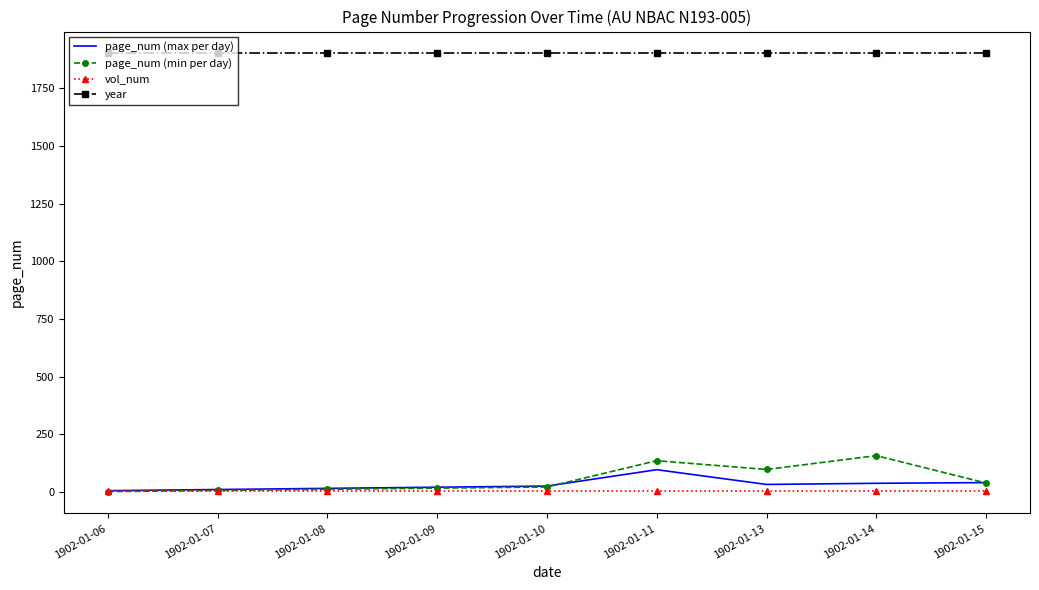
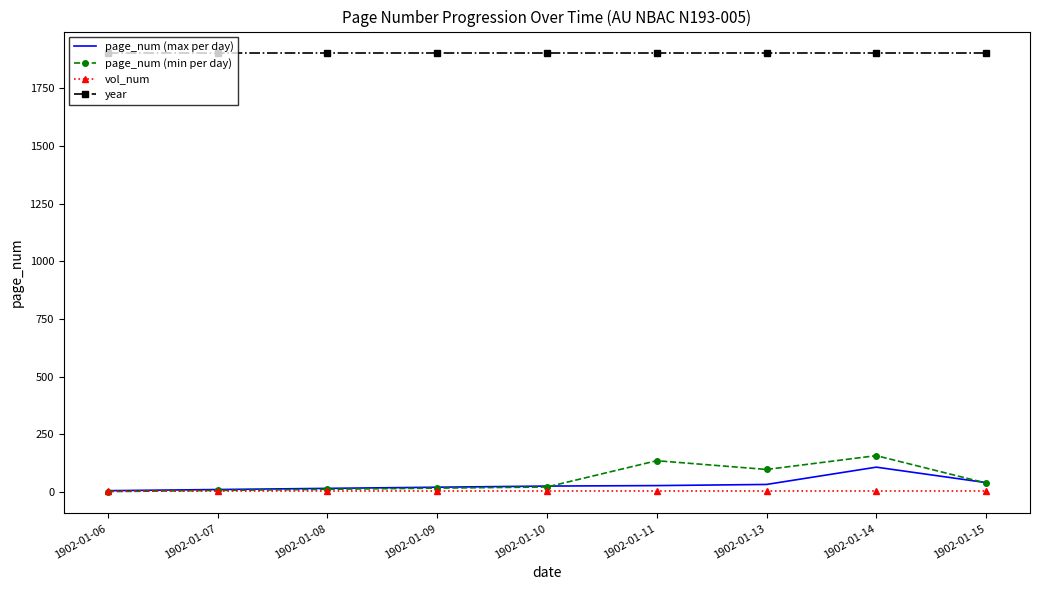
page_num (max per day), 1902-01-11: 100 -> 30
page_num (max per day), 1902-01-14: 40 -> 110
